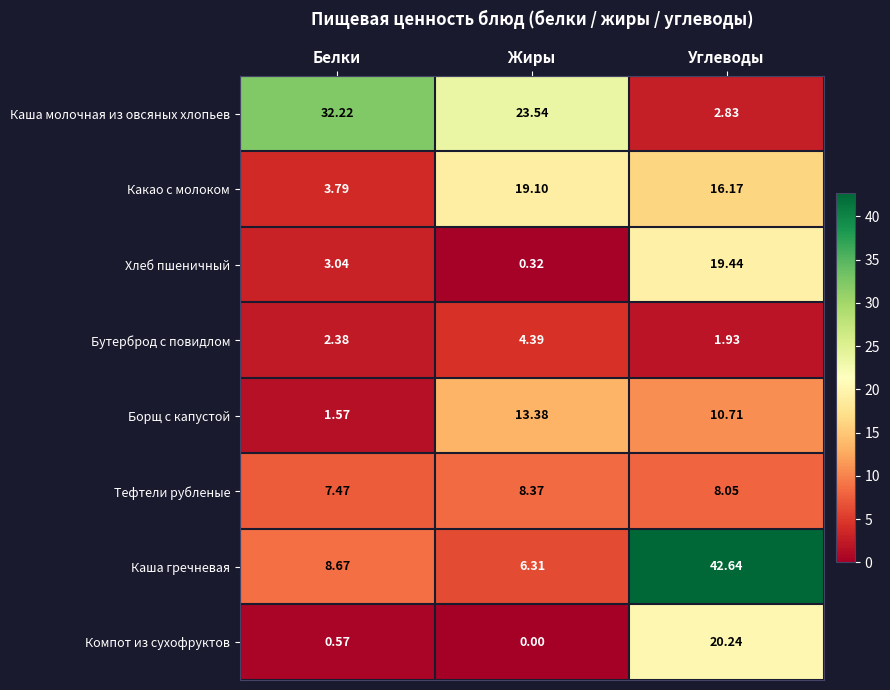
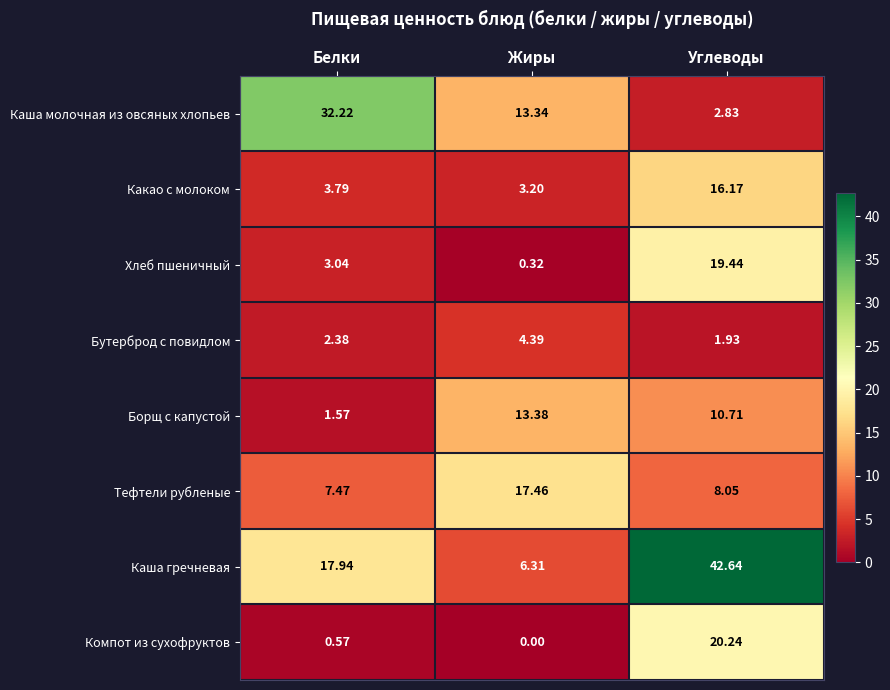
Каша молочная из овсяных хлопьев, Жиры: 23.54 -> 13.34
Какао с молоком, Жиры: 19.10 -> 3.20
Тефтели рубленые, Жиры: 8.37 -> 17.46
Каша гречневая, Белки: 8.67 -> 17.94
